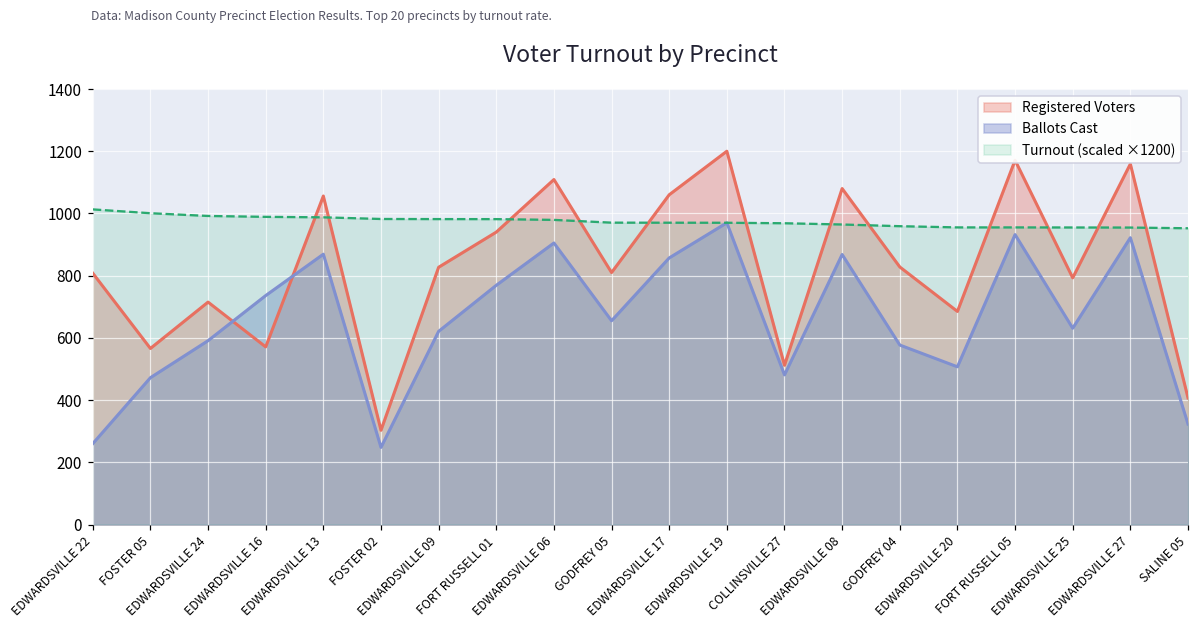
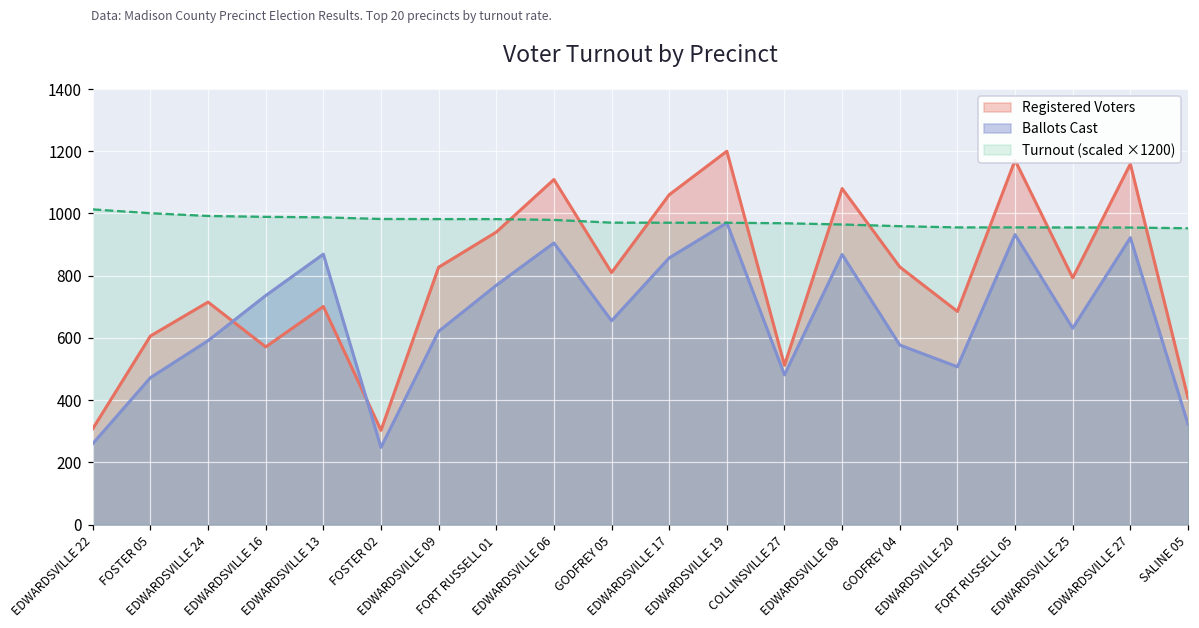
Registered Voters, EDWARDSVILLE 22: 810 -> 310
Registered Voters, FOSTER 05: 570 -> 610
Registered Voters, EDWARDSVILLE 13: 1060 -> 700
